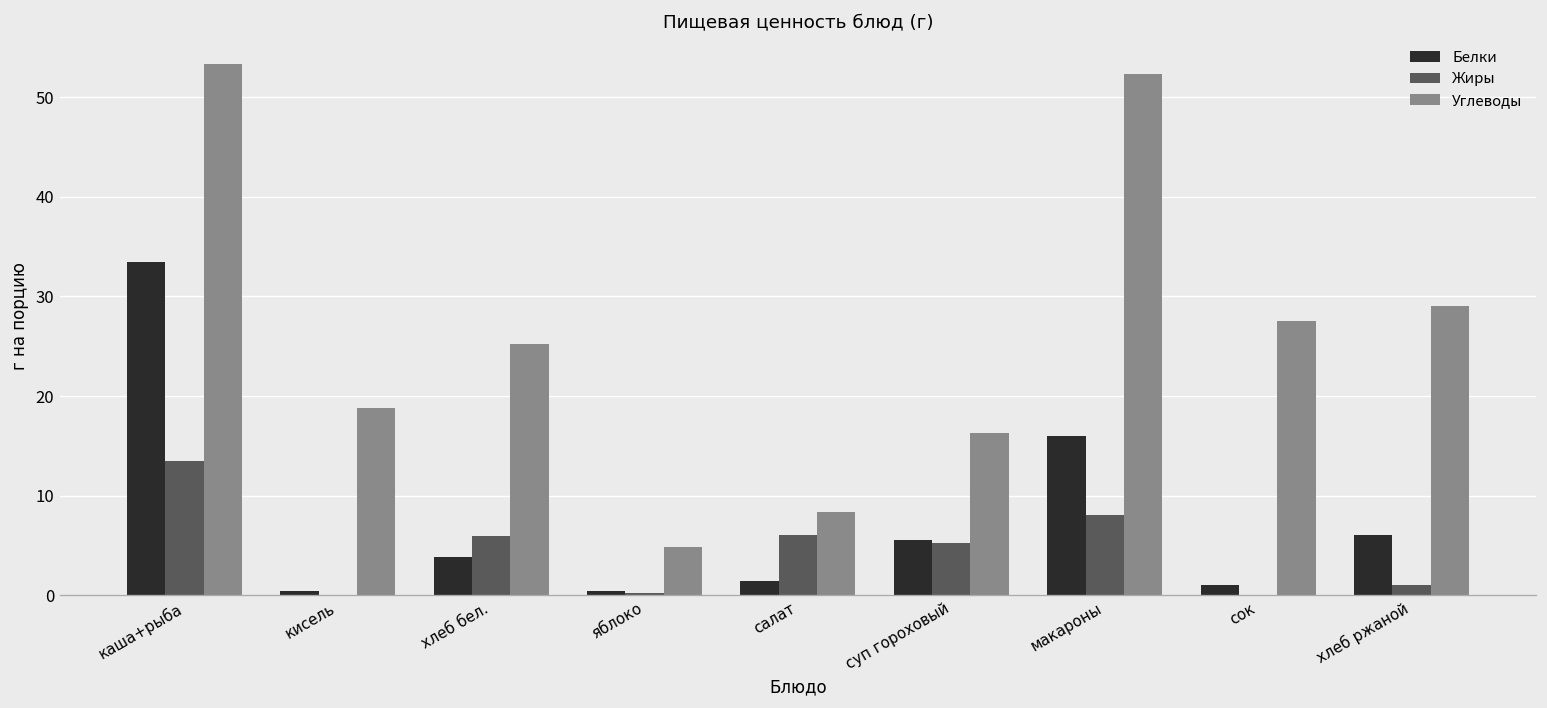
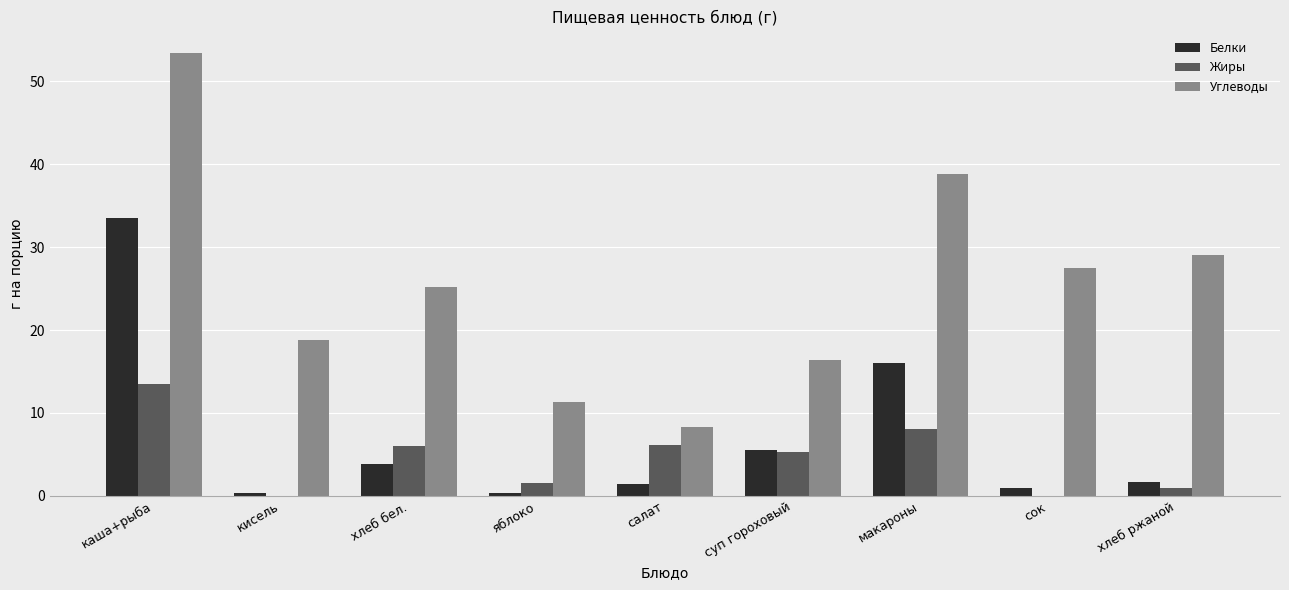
Жиры, яблоко: 0 -> 2
Углеводы, яблоко: 5 -> 11
Углеводы, макароны: 52 -> 39
Белки, хлеб ржаной: 6 -> 2
